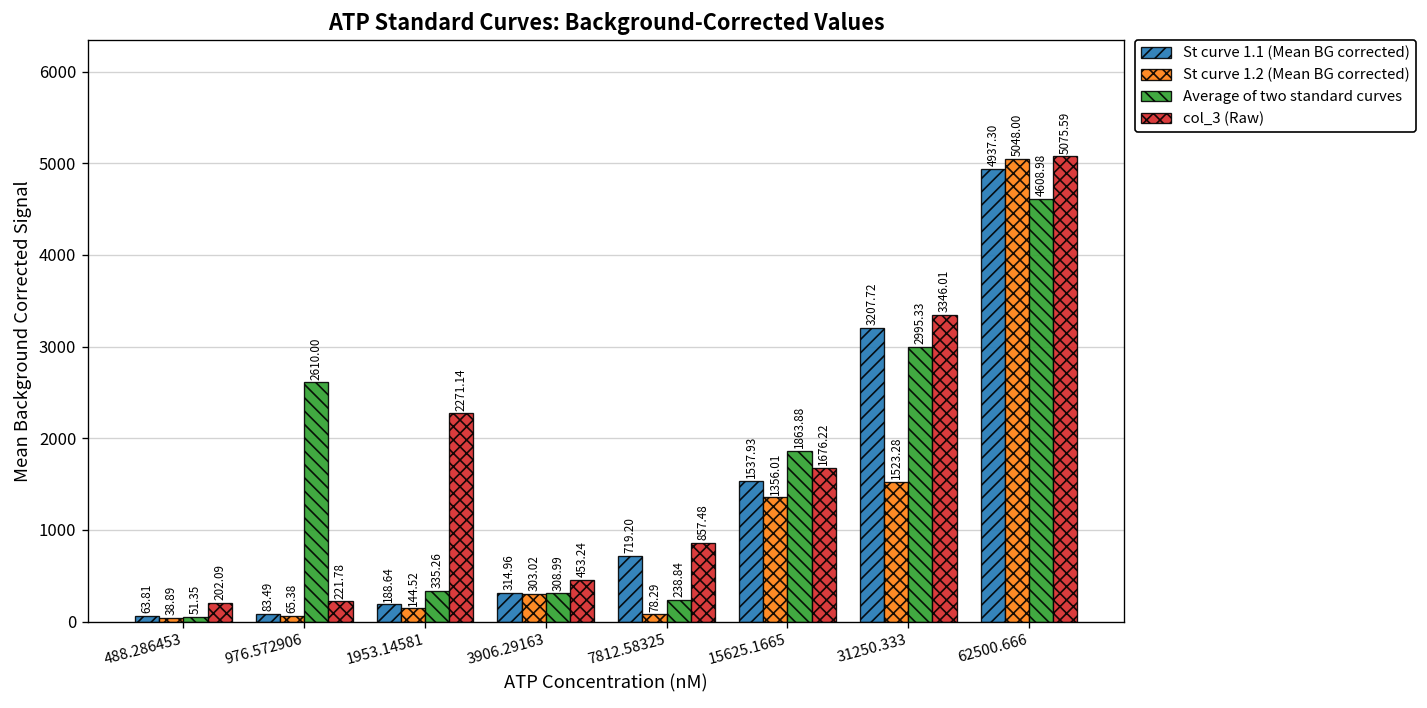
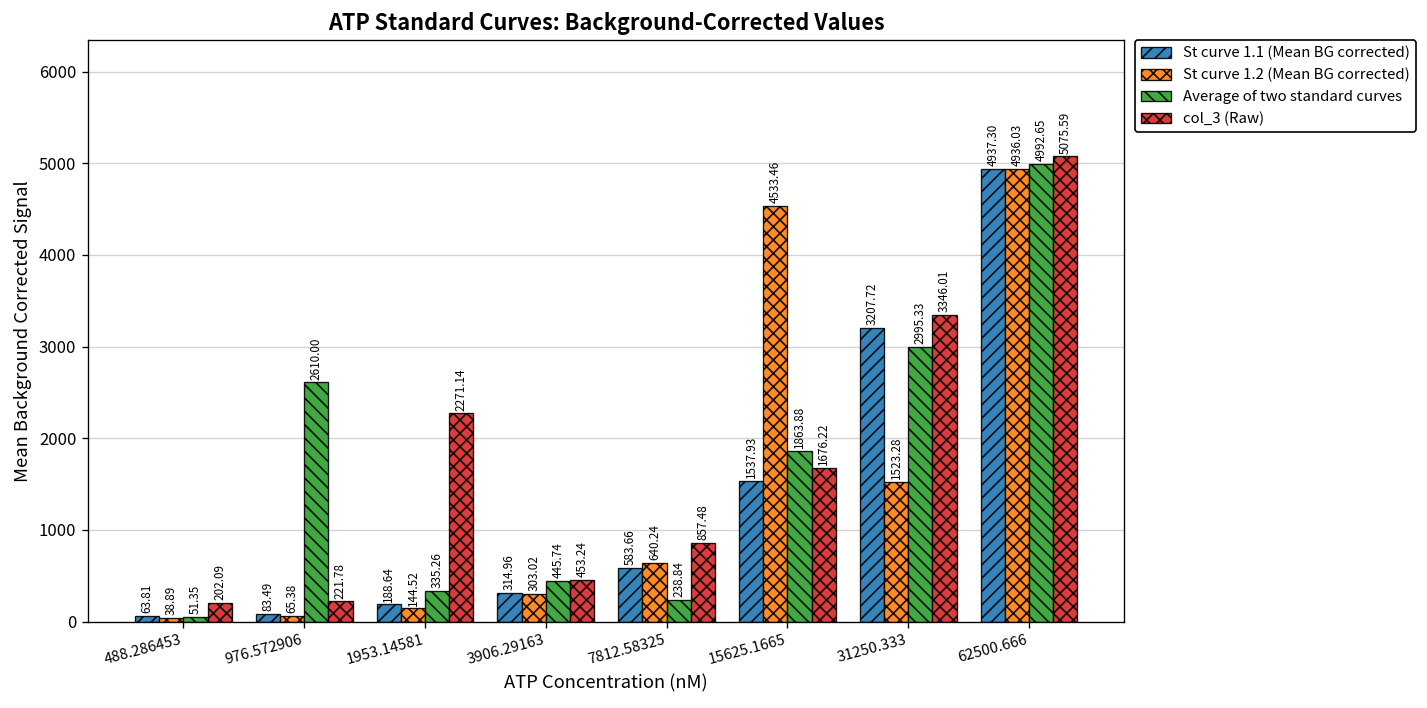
Average of two standard curves, 3906.29163: 308.99 -> 445.74
St curve 1.1 (Mean BG corrected), 7812.58325: 719.20 -> 583.66
St curve 1.2 (Mean BG corrected), 7812.58325: 78.29 -> 640.24
St curve 1.2 (Mean BG corrected), 15625.1665: 1356.01 -> 4533.46
St curve 1.2 (Mean BG corrected), 62500.666: 5048.00 -> 4936.03
Average of two standard curves, 62500.666: 4608.98 -> 4992.65
